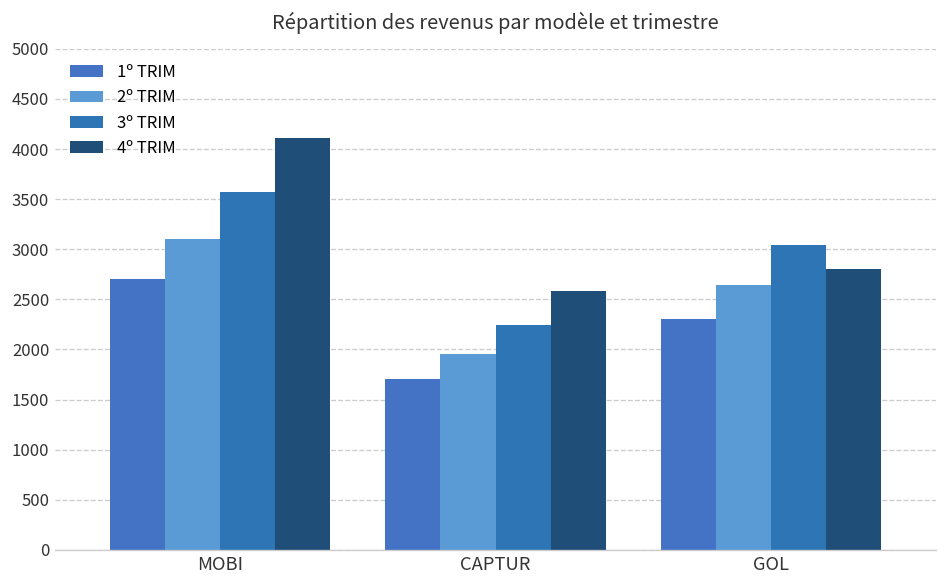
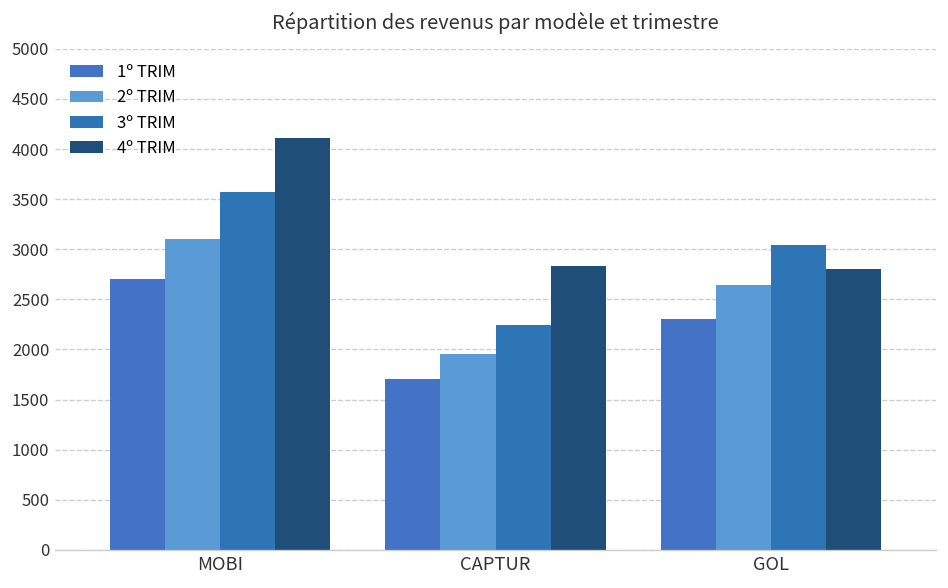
4º TRIM, CAPTUR: 2600 -> 2800
